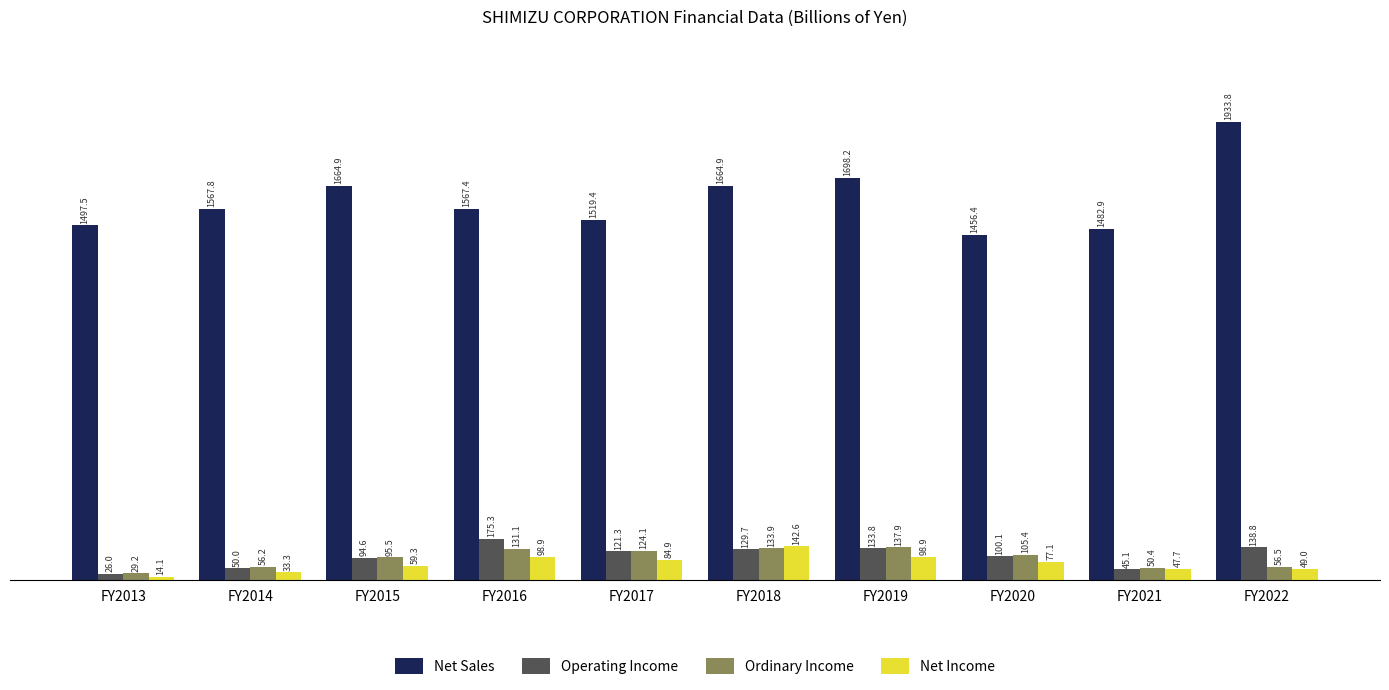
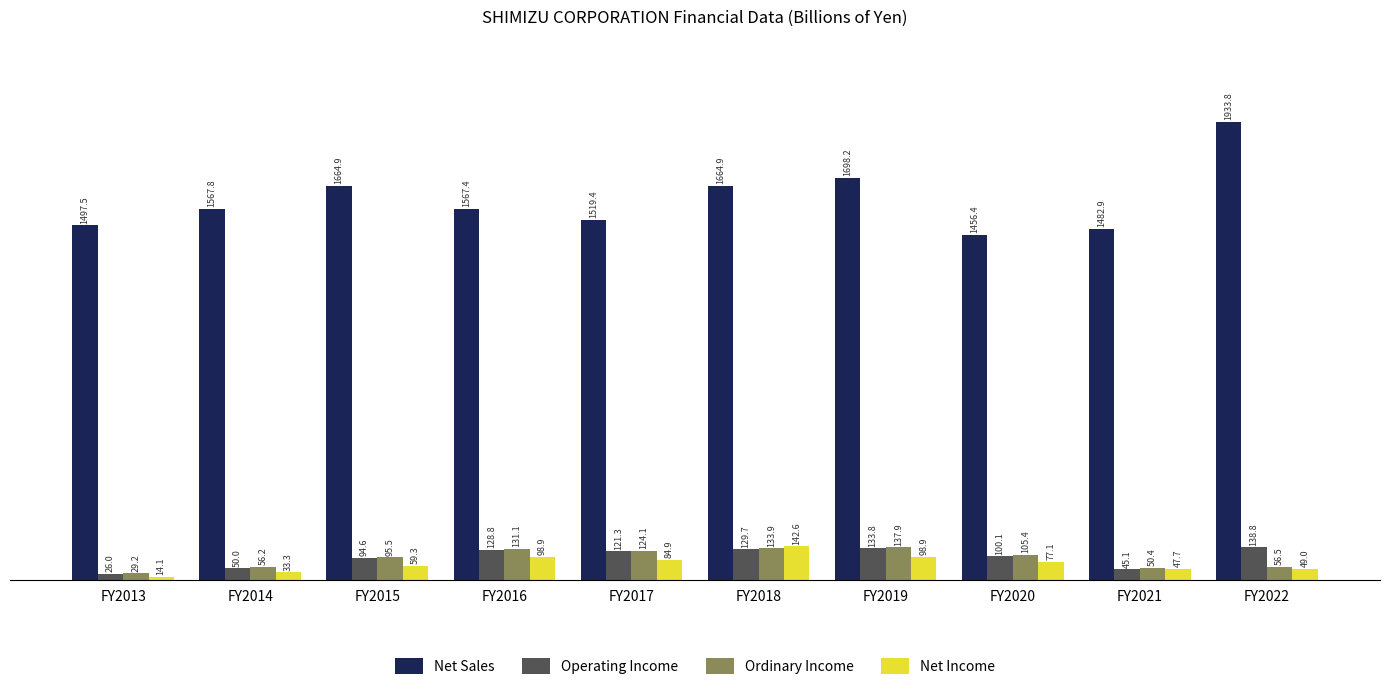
Operating Income, FY2016: 175.3 -> 128.8
